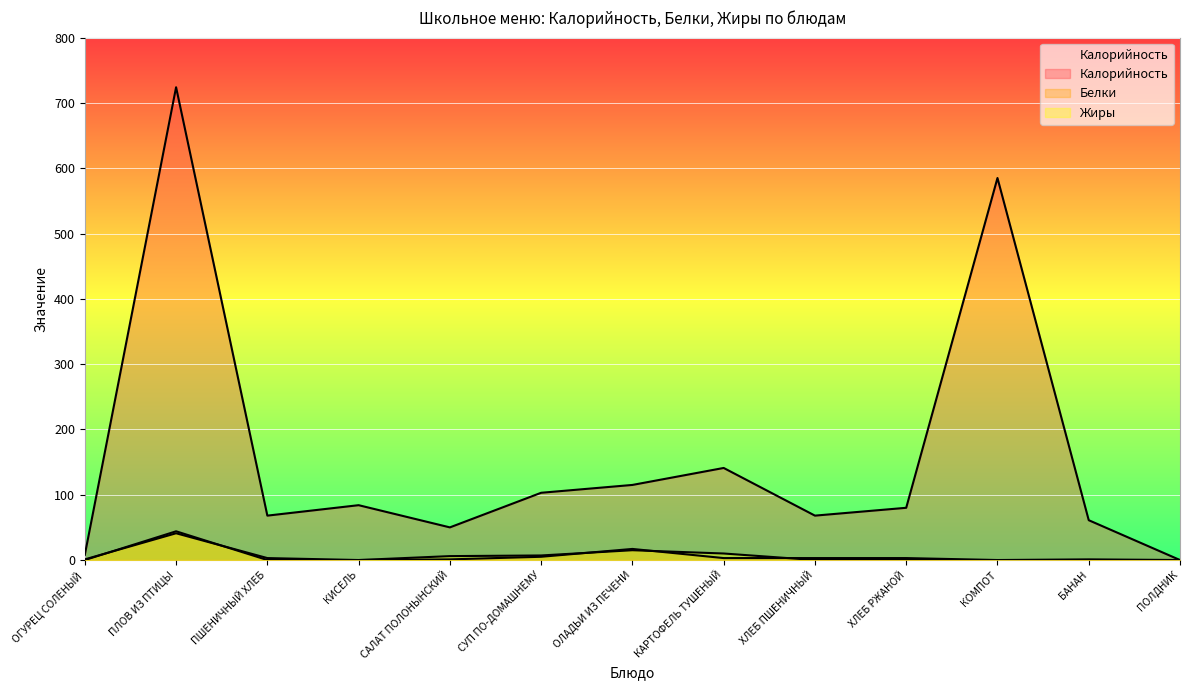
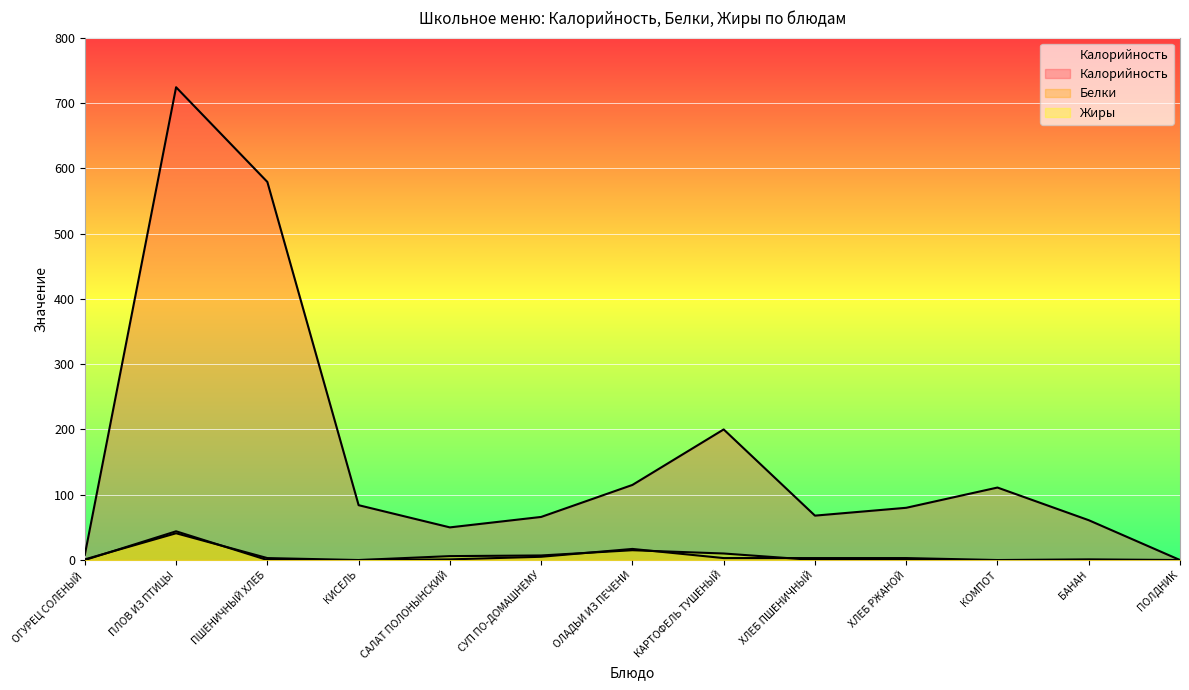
Калорийность, ПШЕНИЧНЫЙ ХЛЕБ: 70 -> 580
Калорийность, СУП ПО-ДОМАШНЕМУ: 100 -> 70
Калорийность, КАРТОФЕЛЬ ТУШЕНЫЙ: 140 -> 200
Калорийность, КОМПОТ: 590 -> 110
